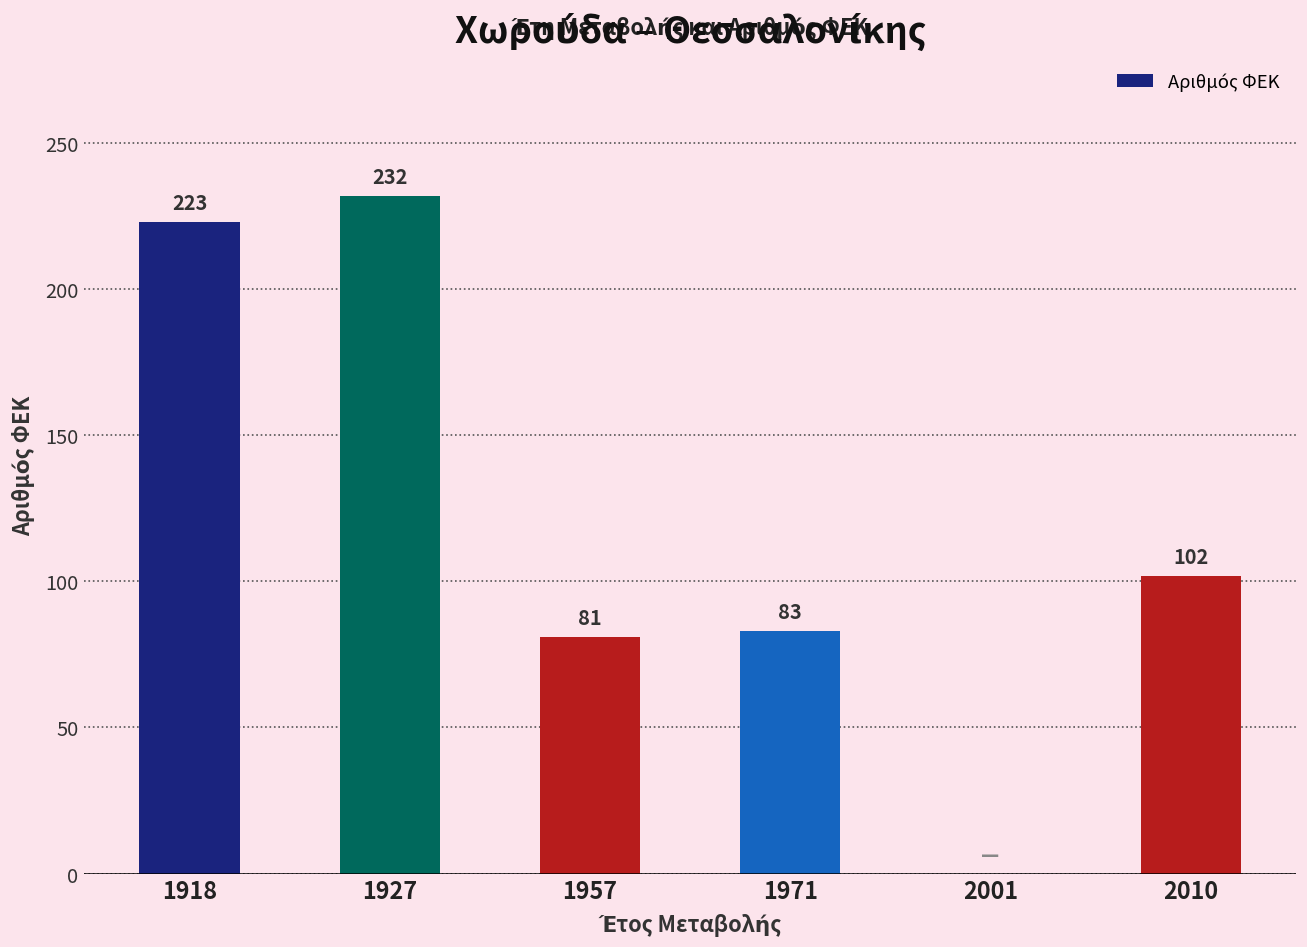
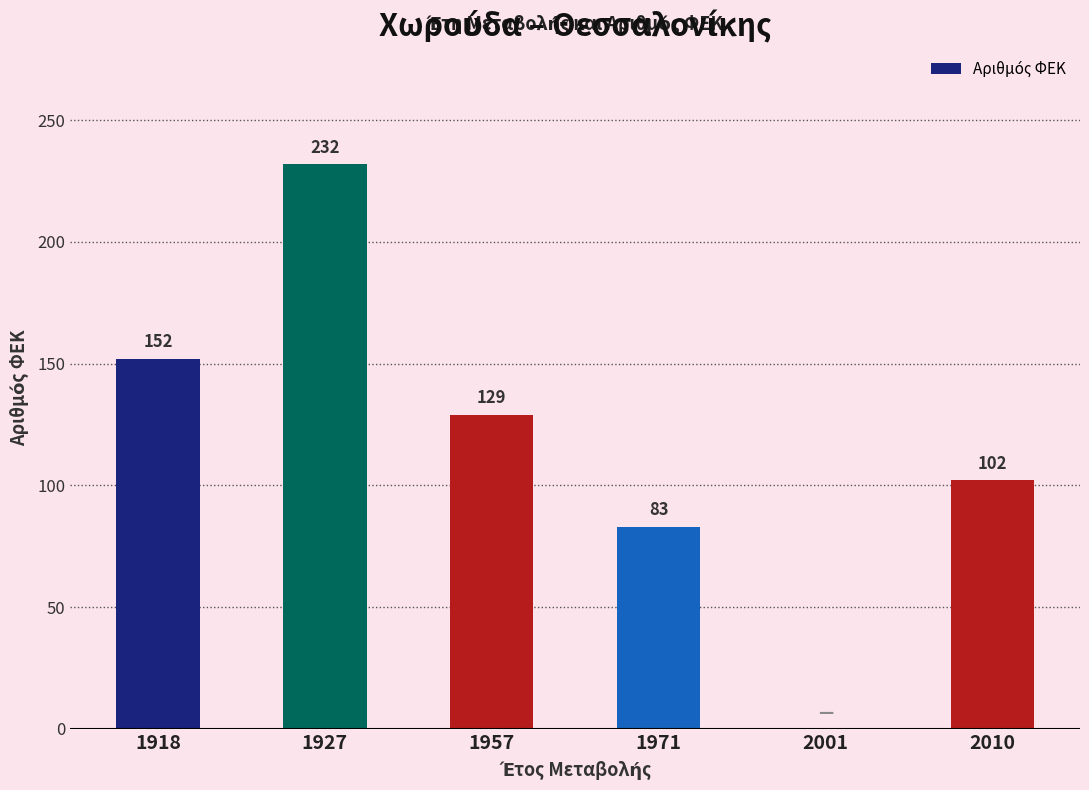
1918: 223 -> 152
1957: 81 -> 129
